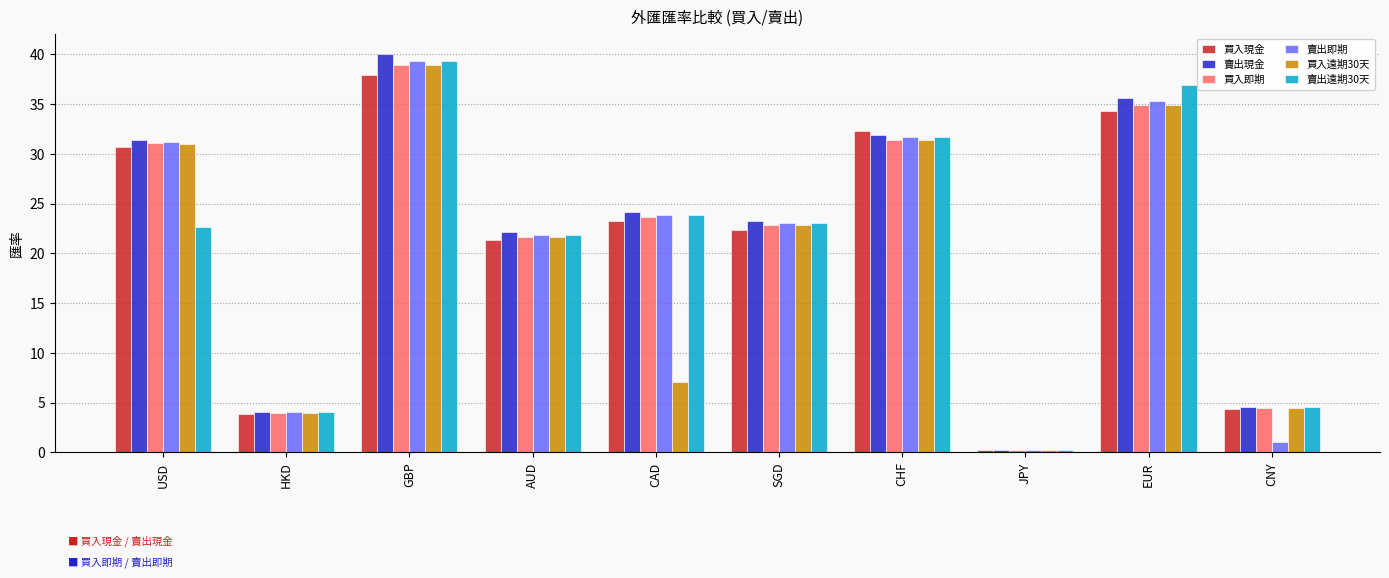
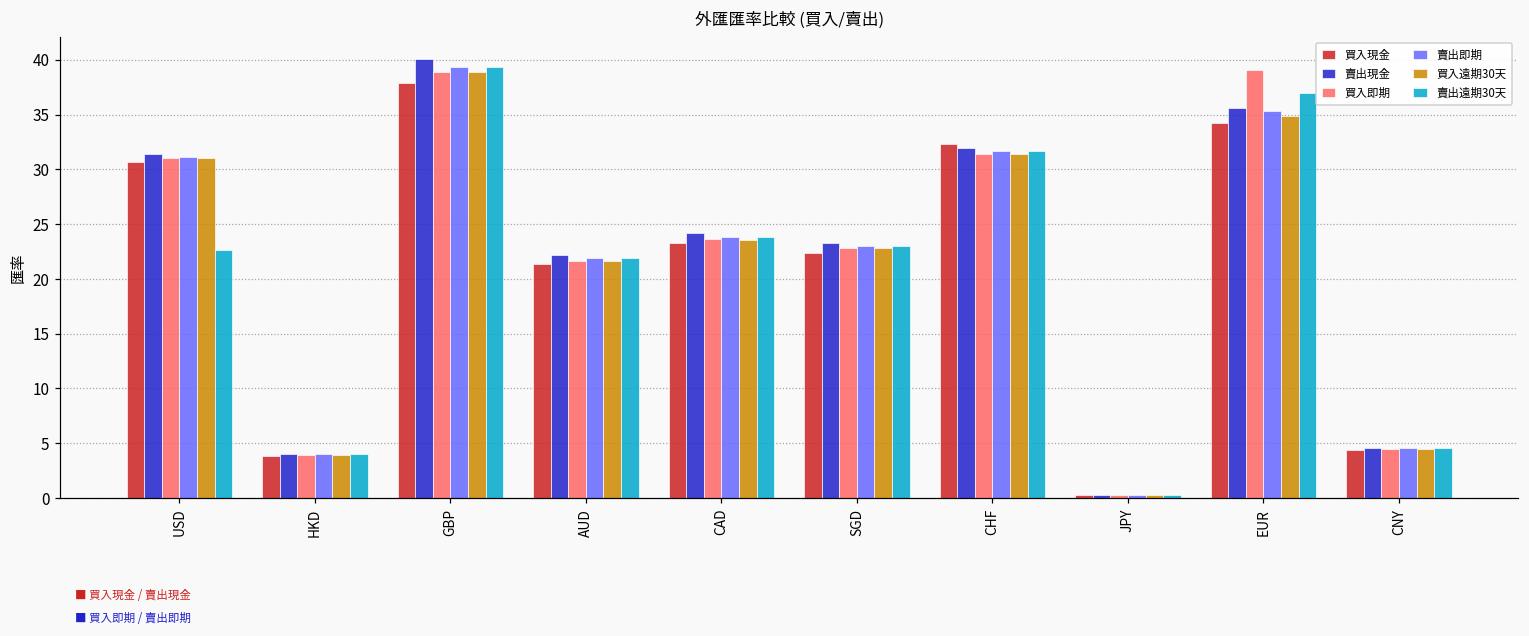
買入遠期30天, CAD: 7 -> 24
買入即期, EUR: 35 -> 39
賣出即期, CNY: 1 -> 5
